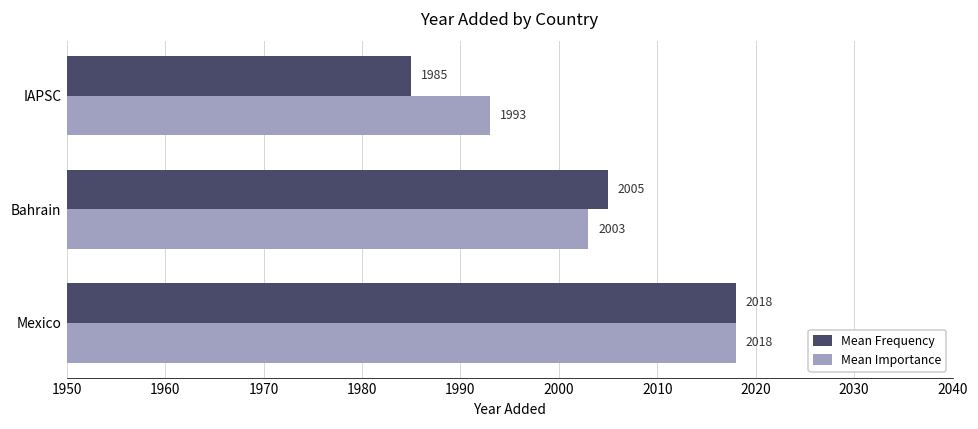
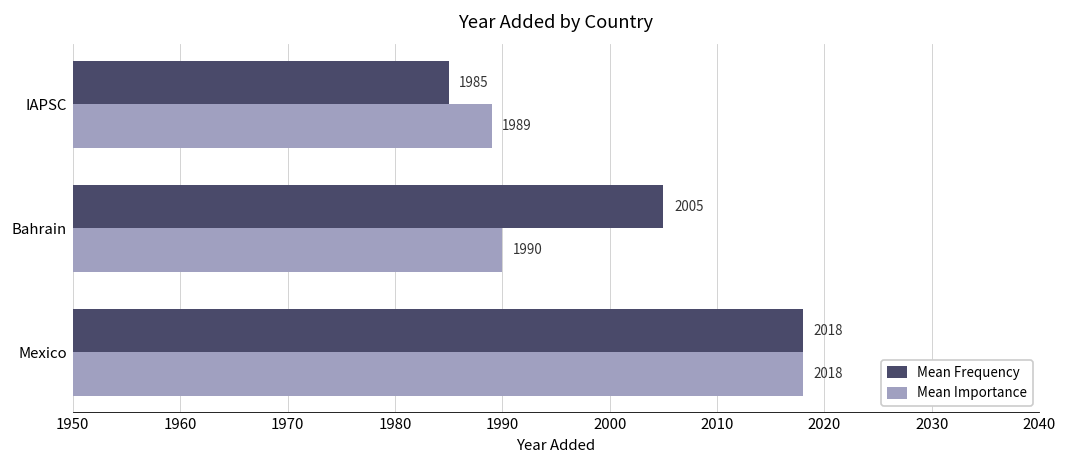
Mean Importance, IAPSC: 1993 -> 1989
Mean Importance, Bahrain: 2003 -> 1990
